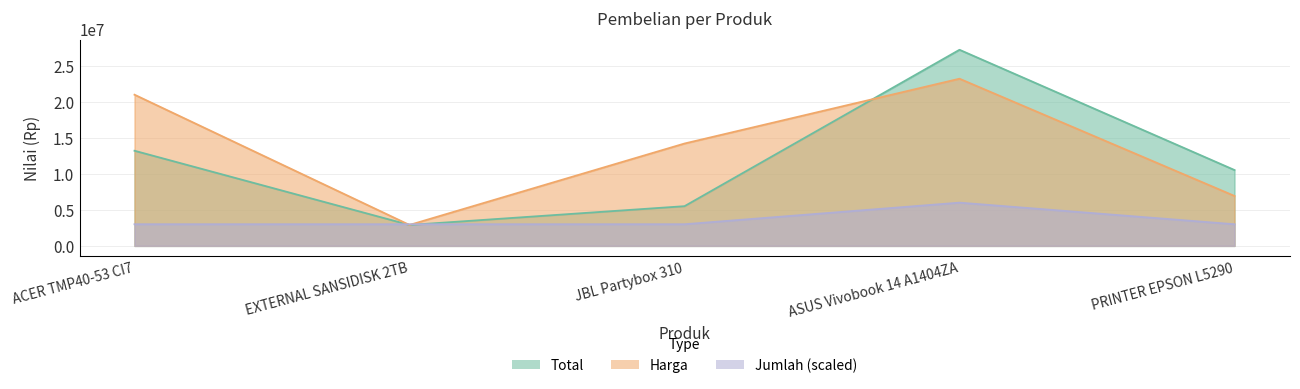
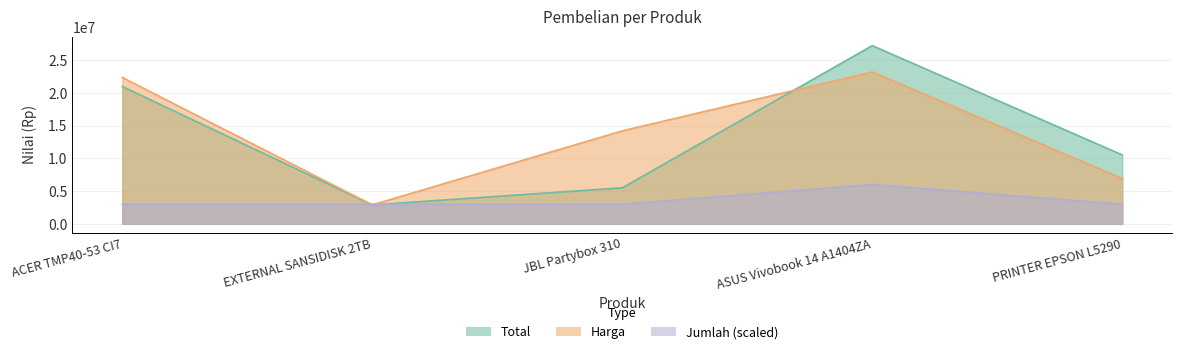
Total, ACER TMP40-53 CI7: 13000000 -> 21000000
Harga, ACER TMP40-53 CI7: 21000000 -> 22000000
